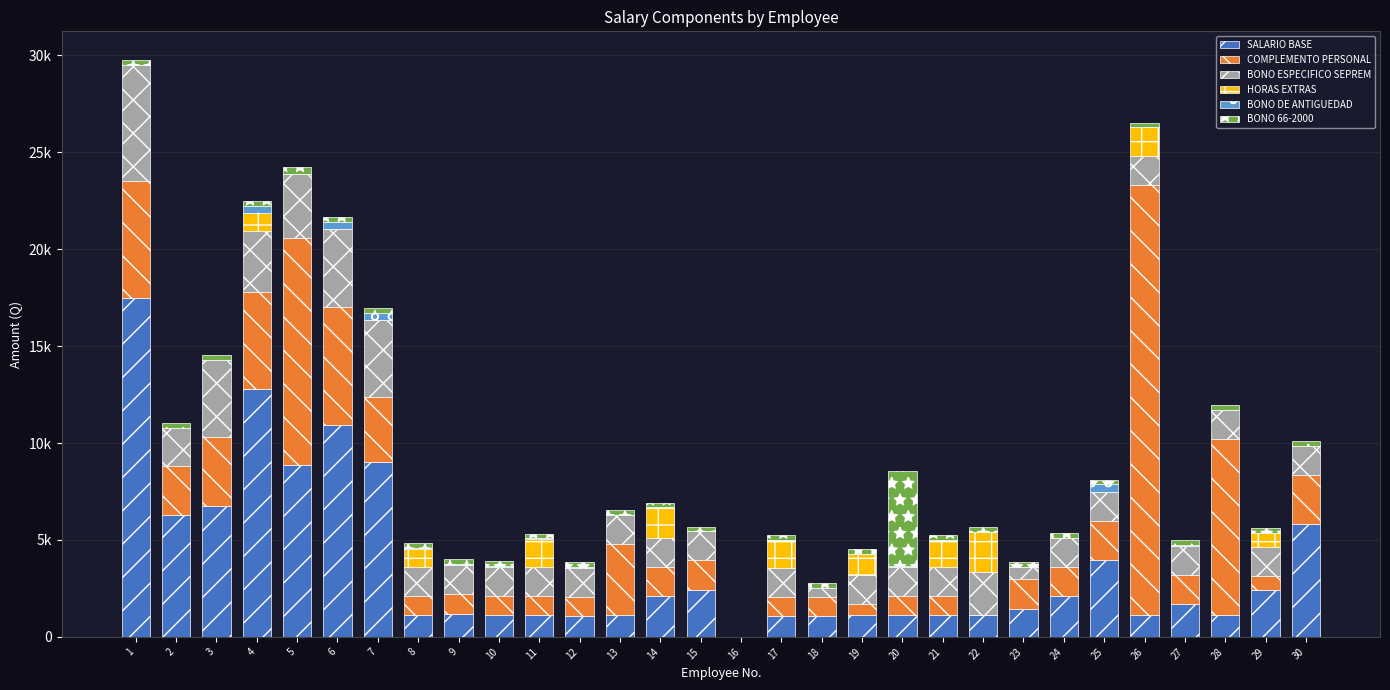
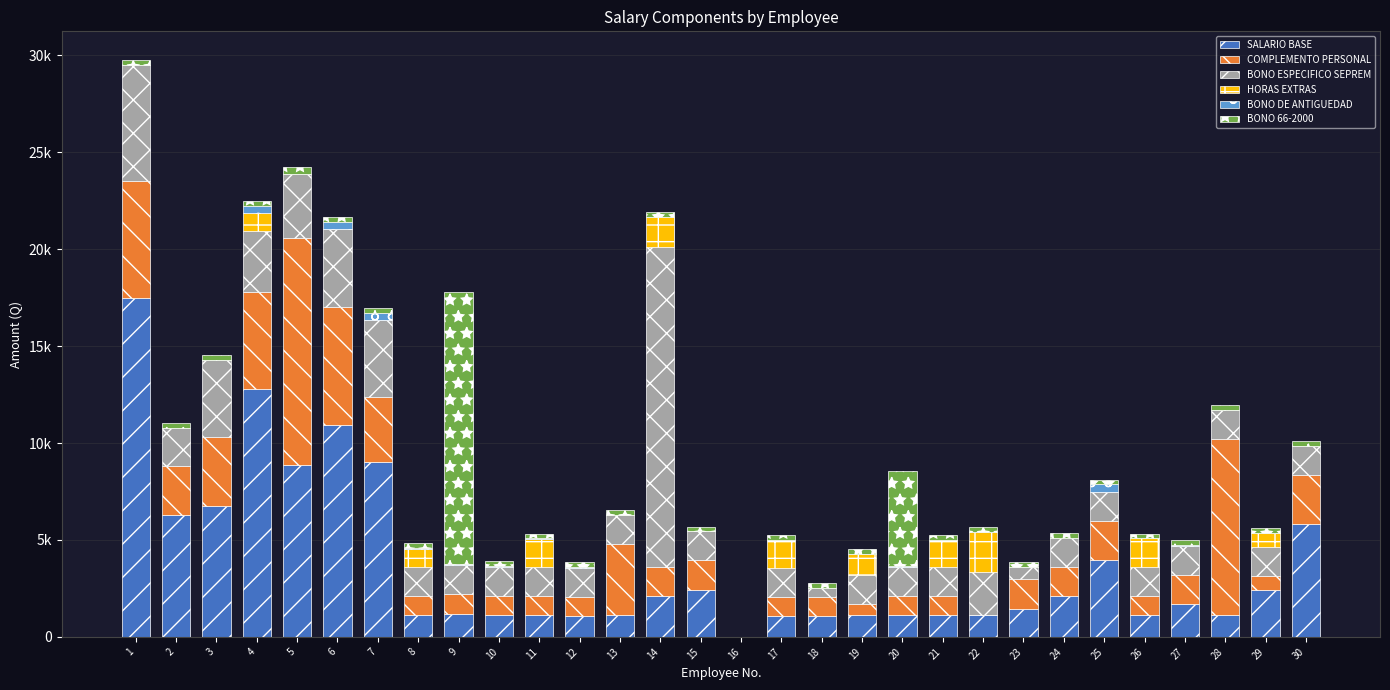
BONO 66-2000, 9: 300 -> 14000
BONO ESPECIFICO SEPREM, 14: 1500 -> 16500
COMPLEMENTO PERSONAL, 26: 22200 -> 1000
